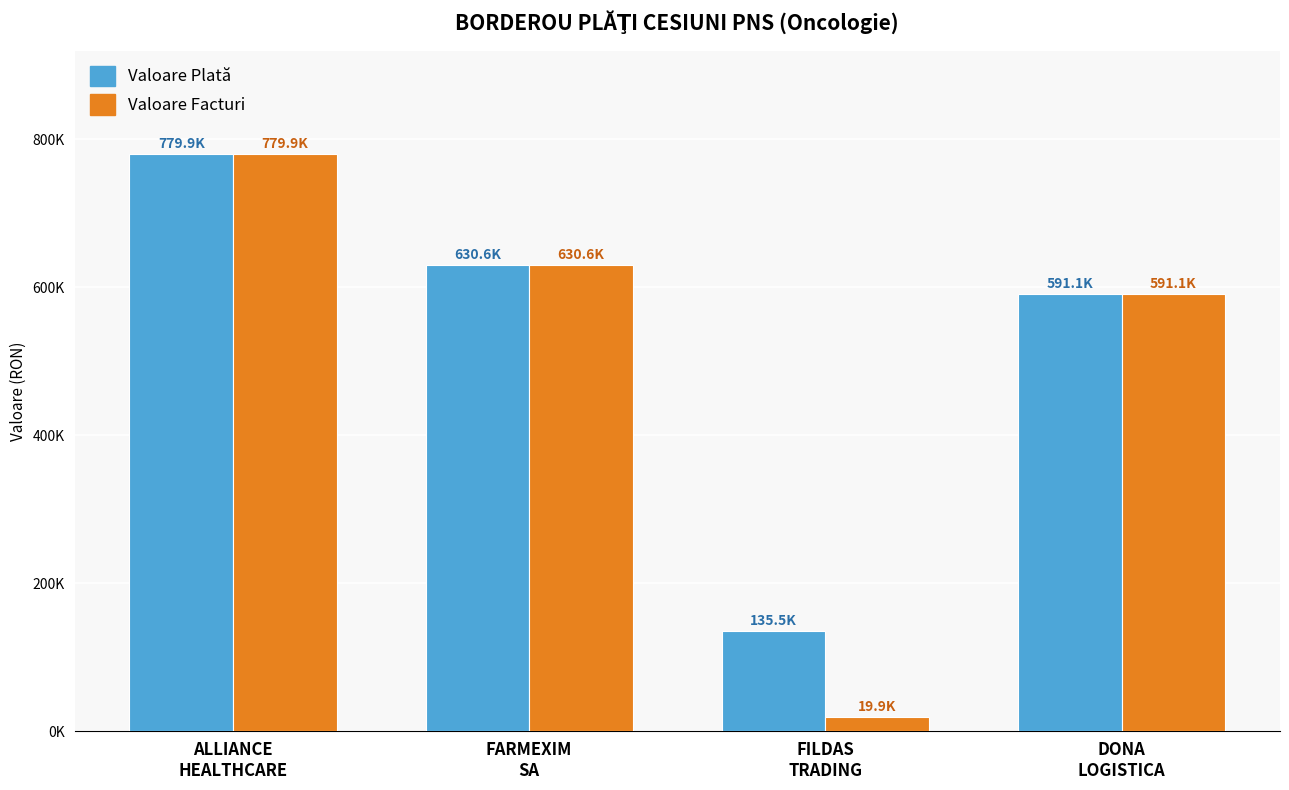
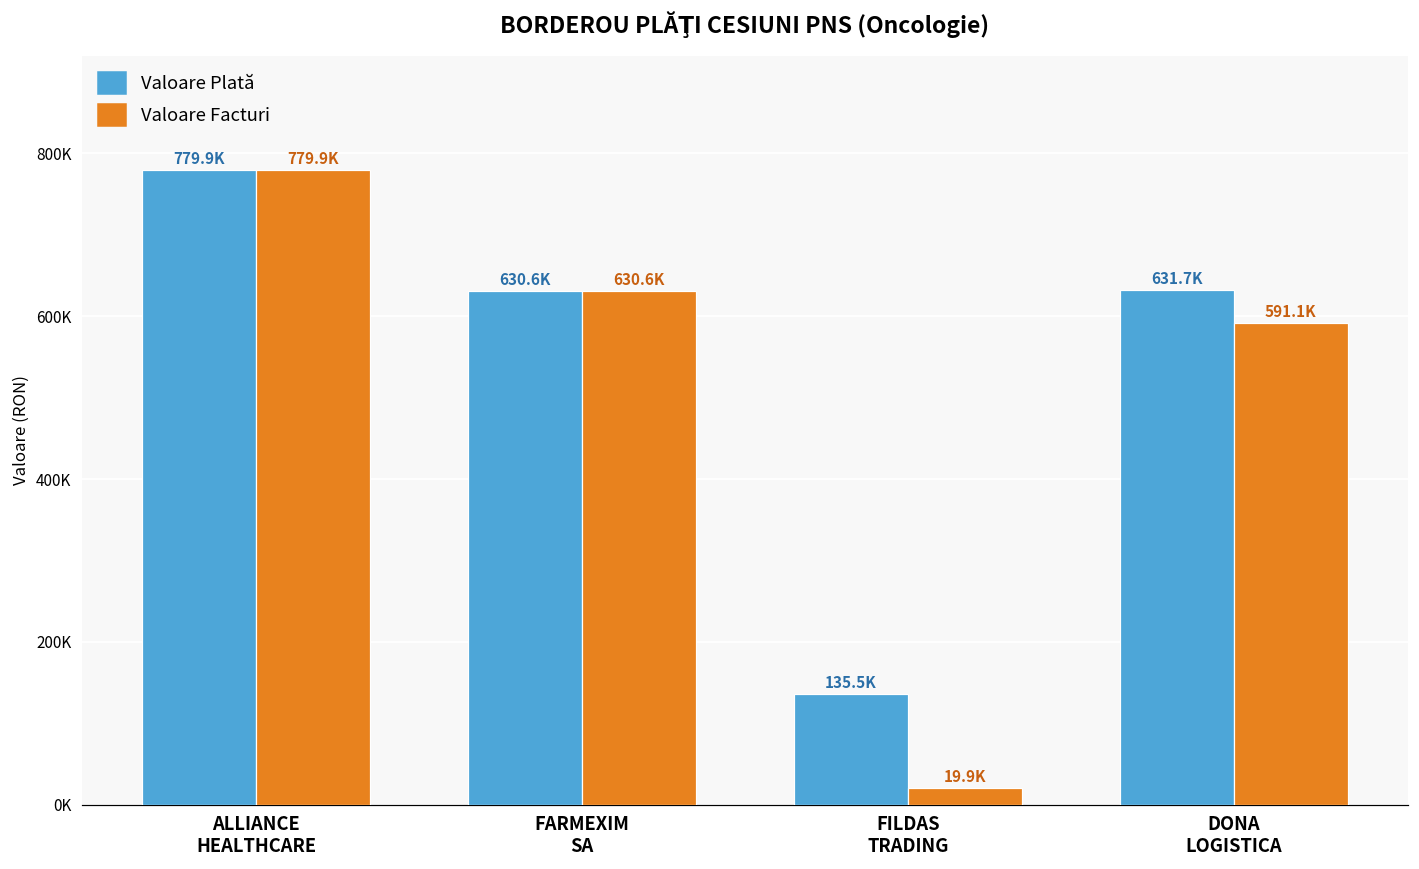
Valoare Plată, DONA LOGISTICA: 591.1K -> 631.7K
